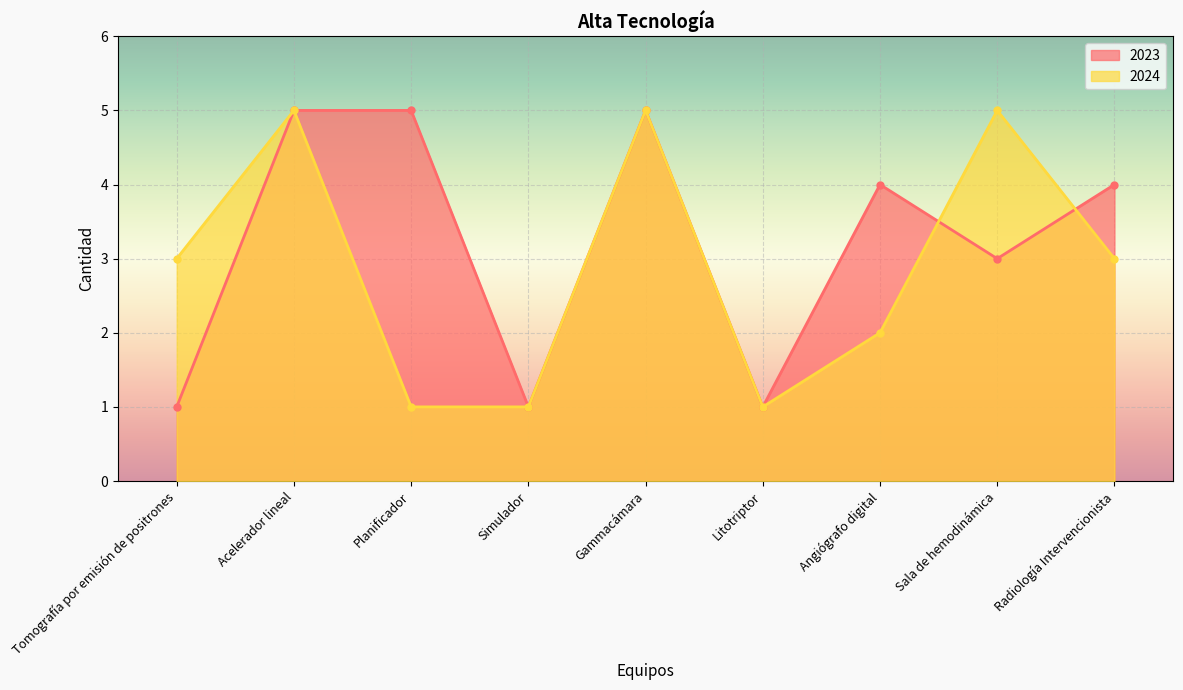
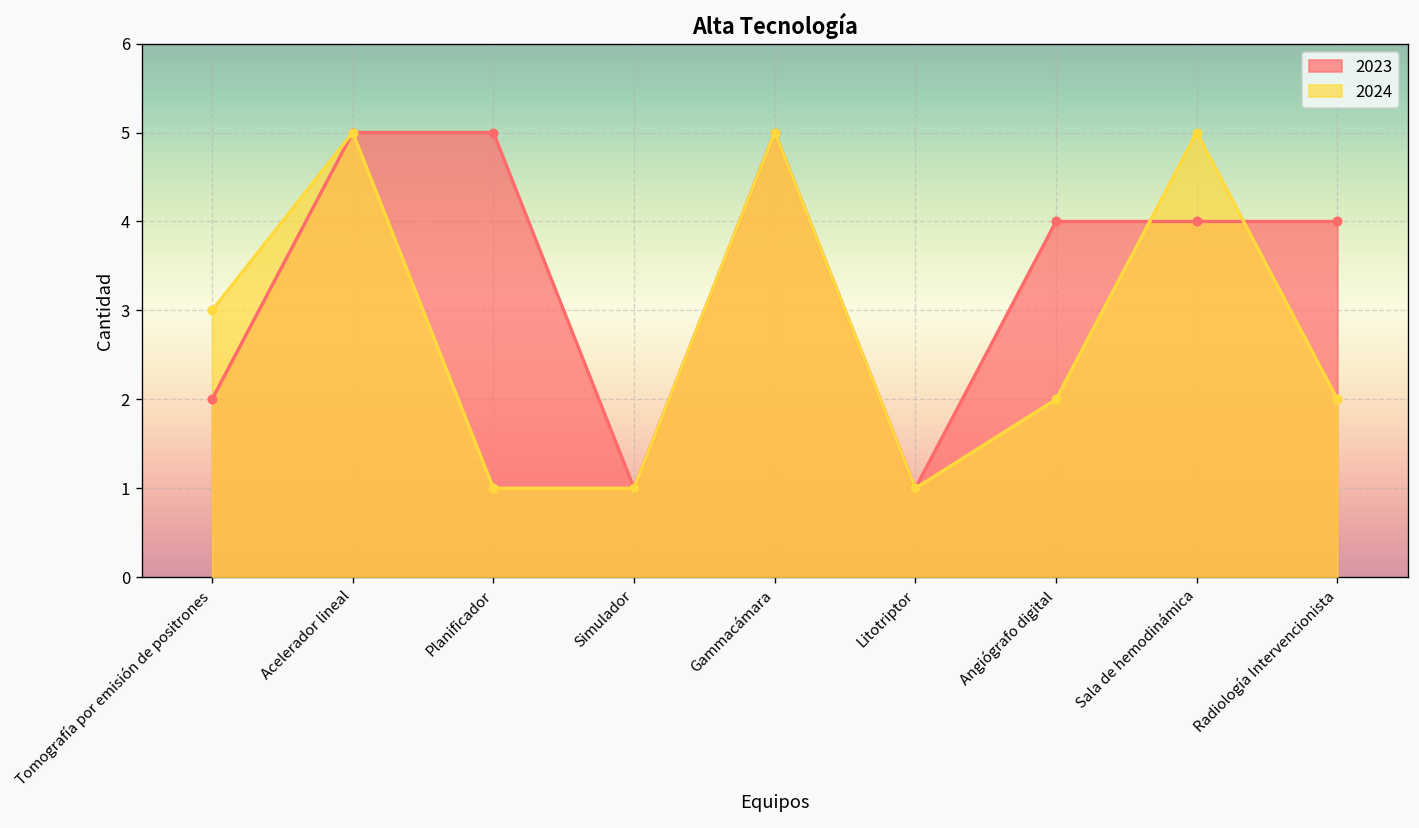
2023, Tomografía por emisión de positrones: 1 -> 2
2023, Sala de hemodinámica: 3 -> 4
2024, Radiología Intervencionista: 3 -> 2
